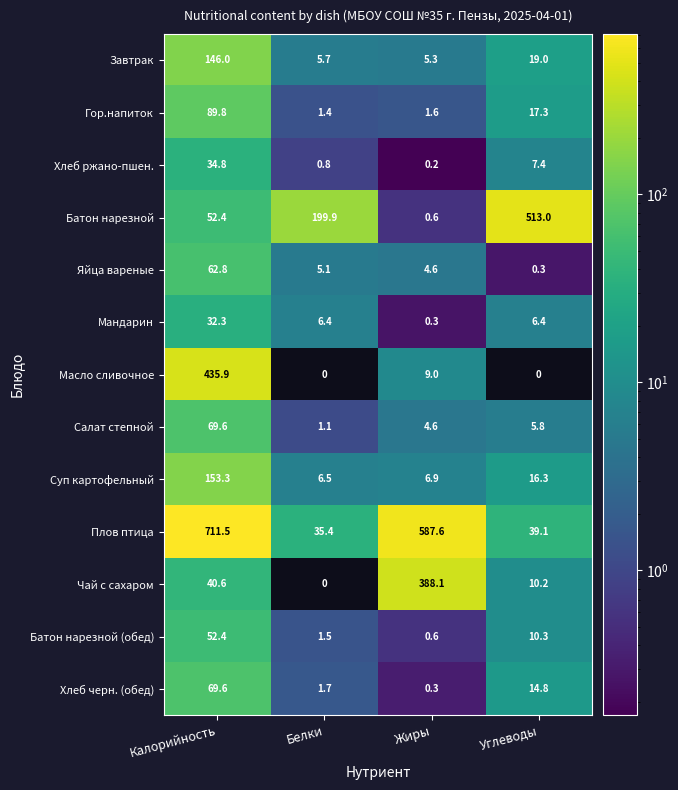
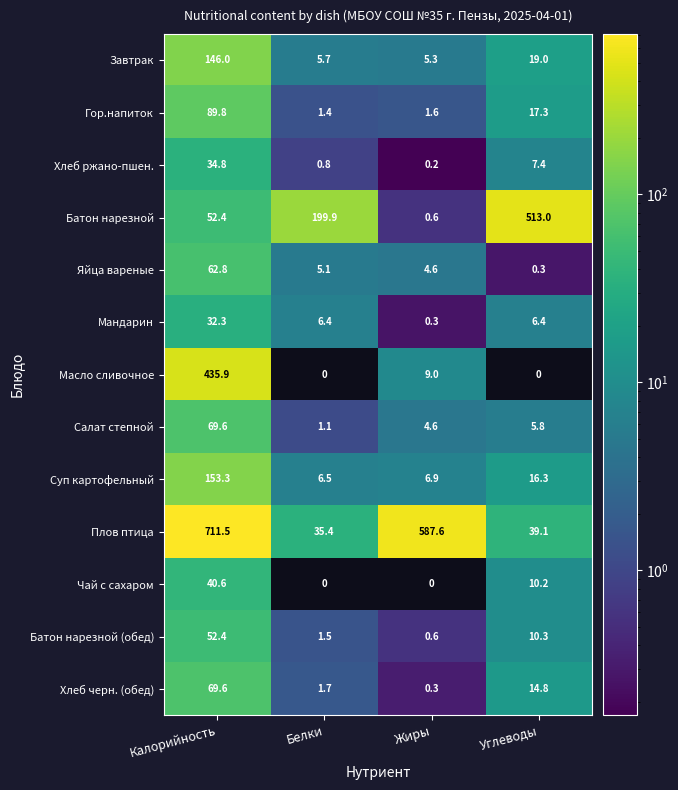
Чай с сахаром, Жиры: 388.1 -> 0
